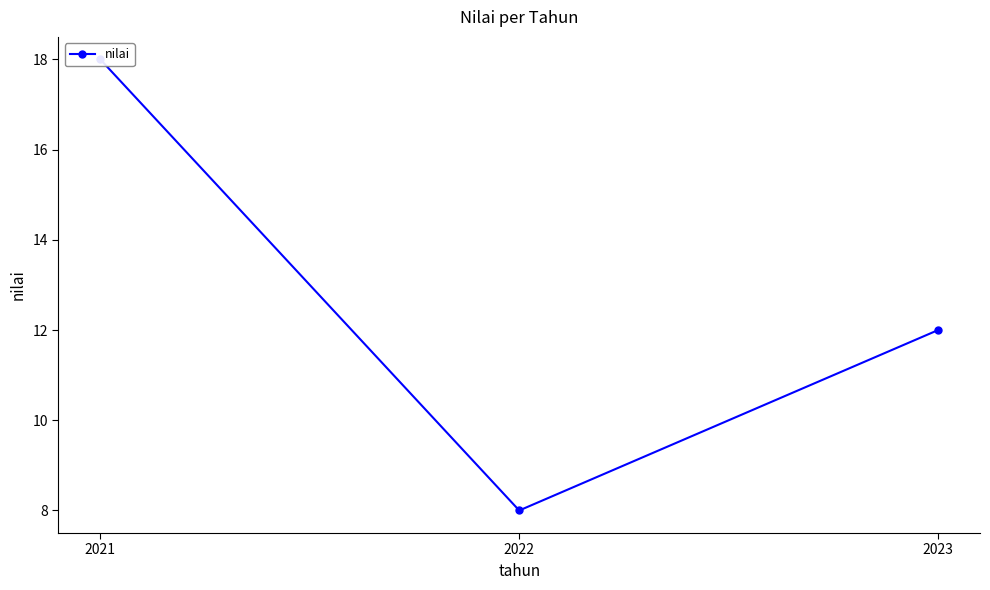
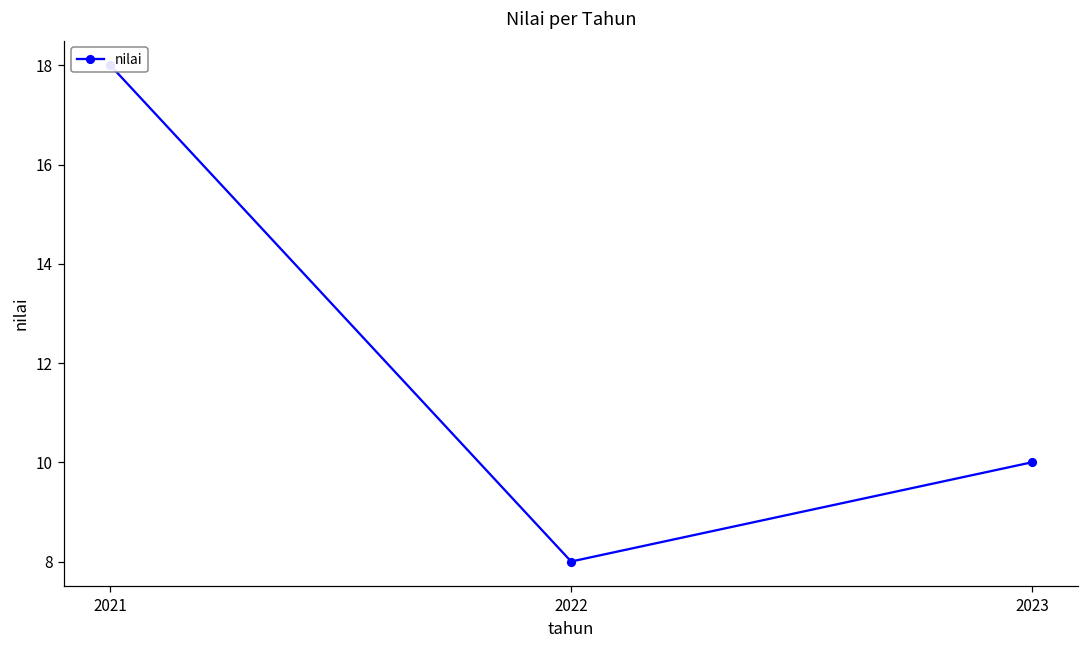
2023: 12 -> 10
